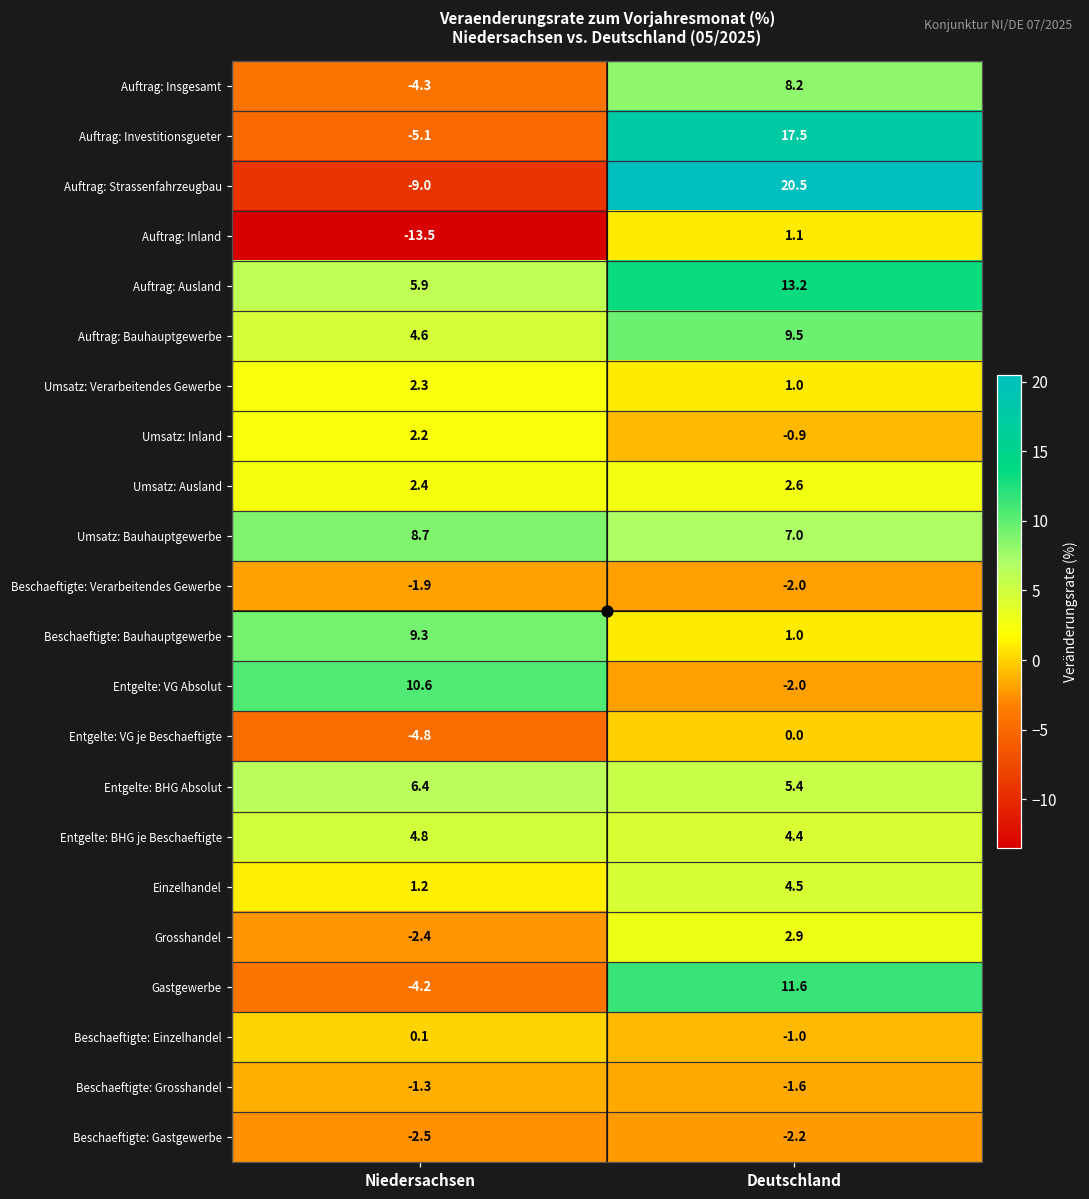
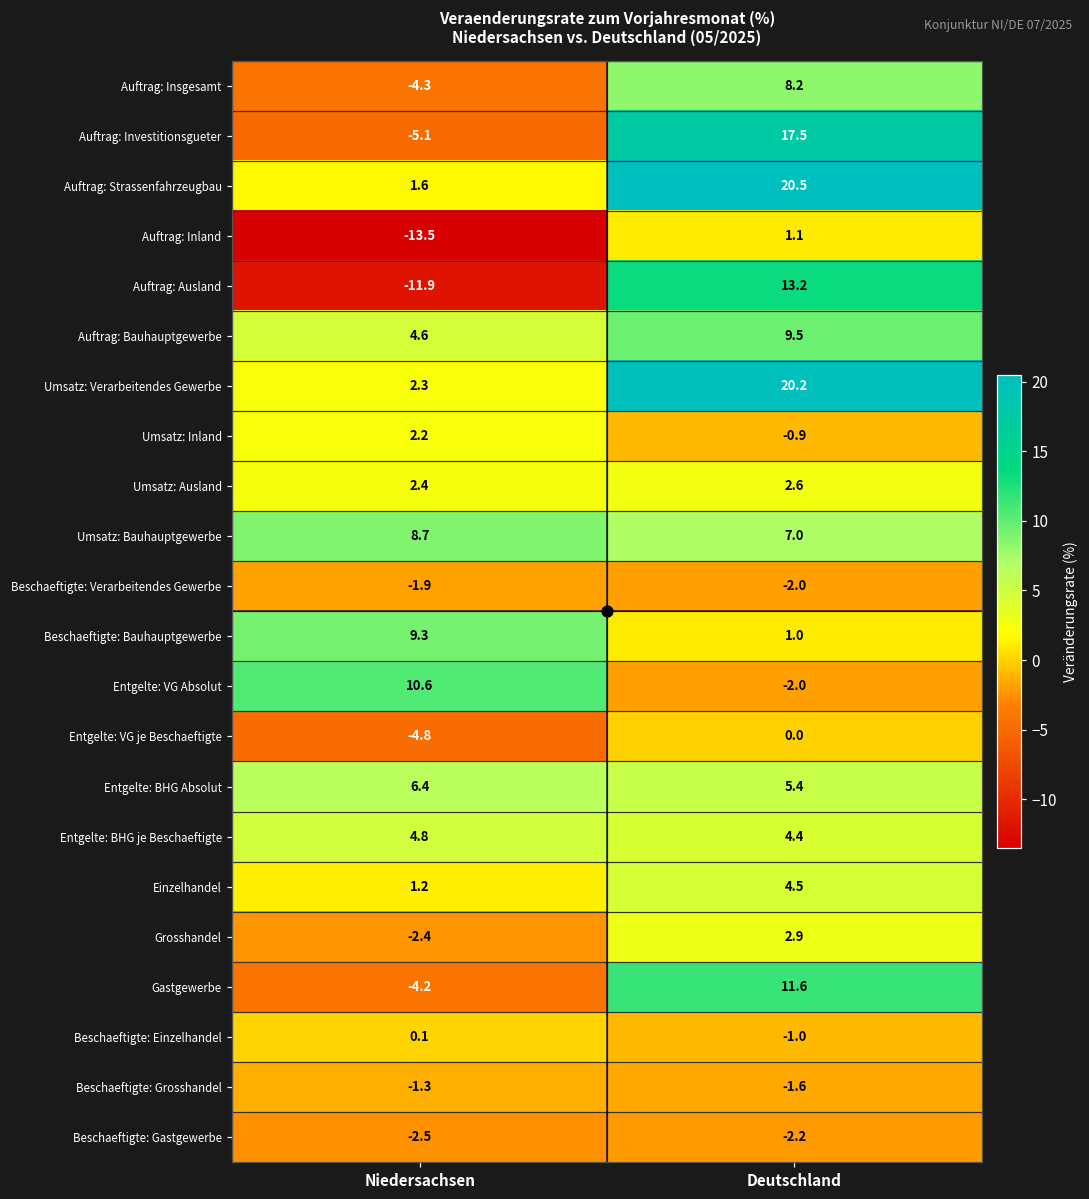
Auftrag: Strassenfahrzeugbau, Niedersachsen: -9.0 -> 1.6
Auftrag: Ausland, Niedersachsen: 5.9 -> -11.9
Umsatz: Verarbeitendes Gewerbe, Deutschland: 1.0 -> 20.2
